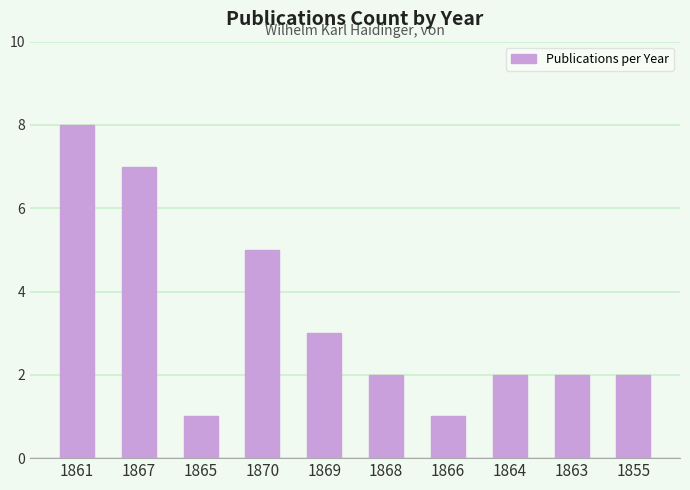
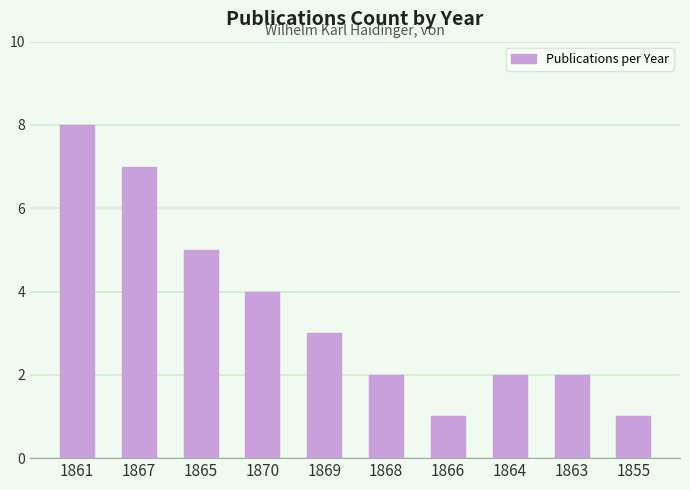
1865: 1 -> 5
1870: 5 -> 4
1855: 2 -> 1
